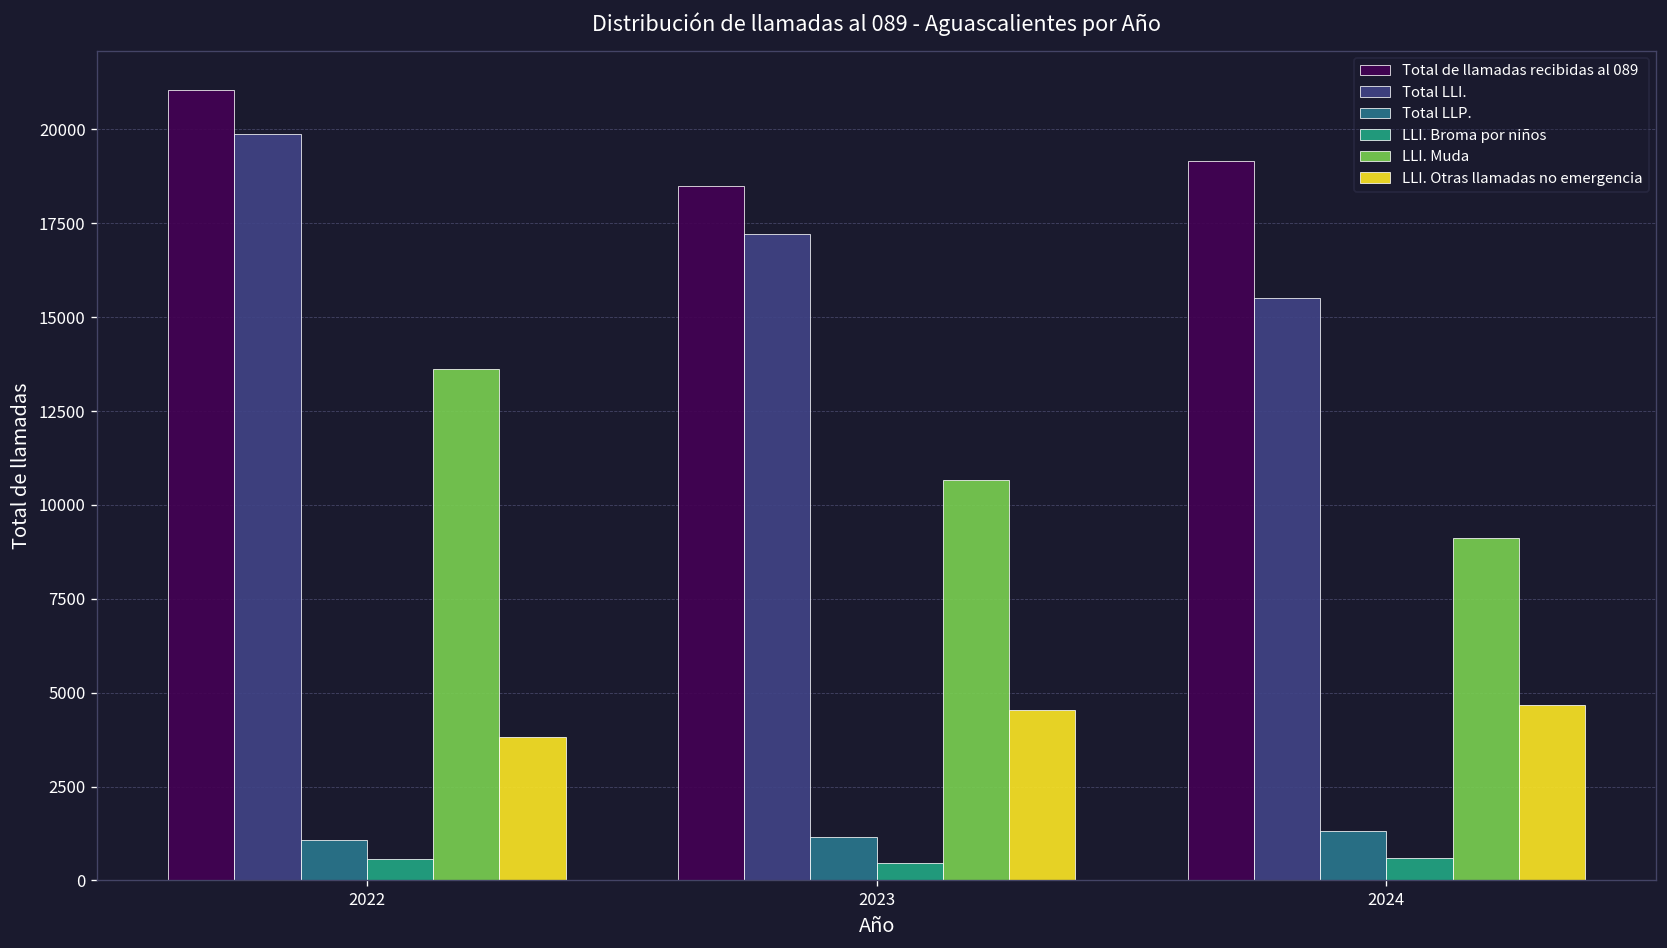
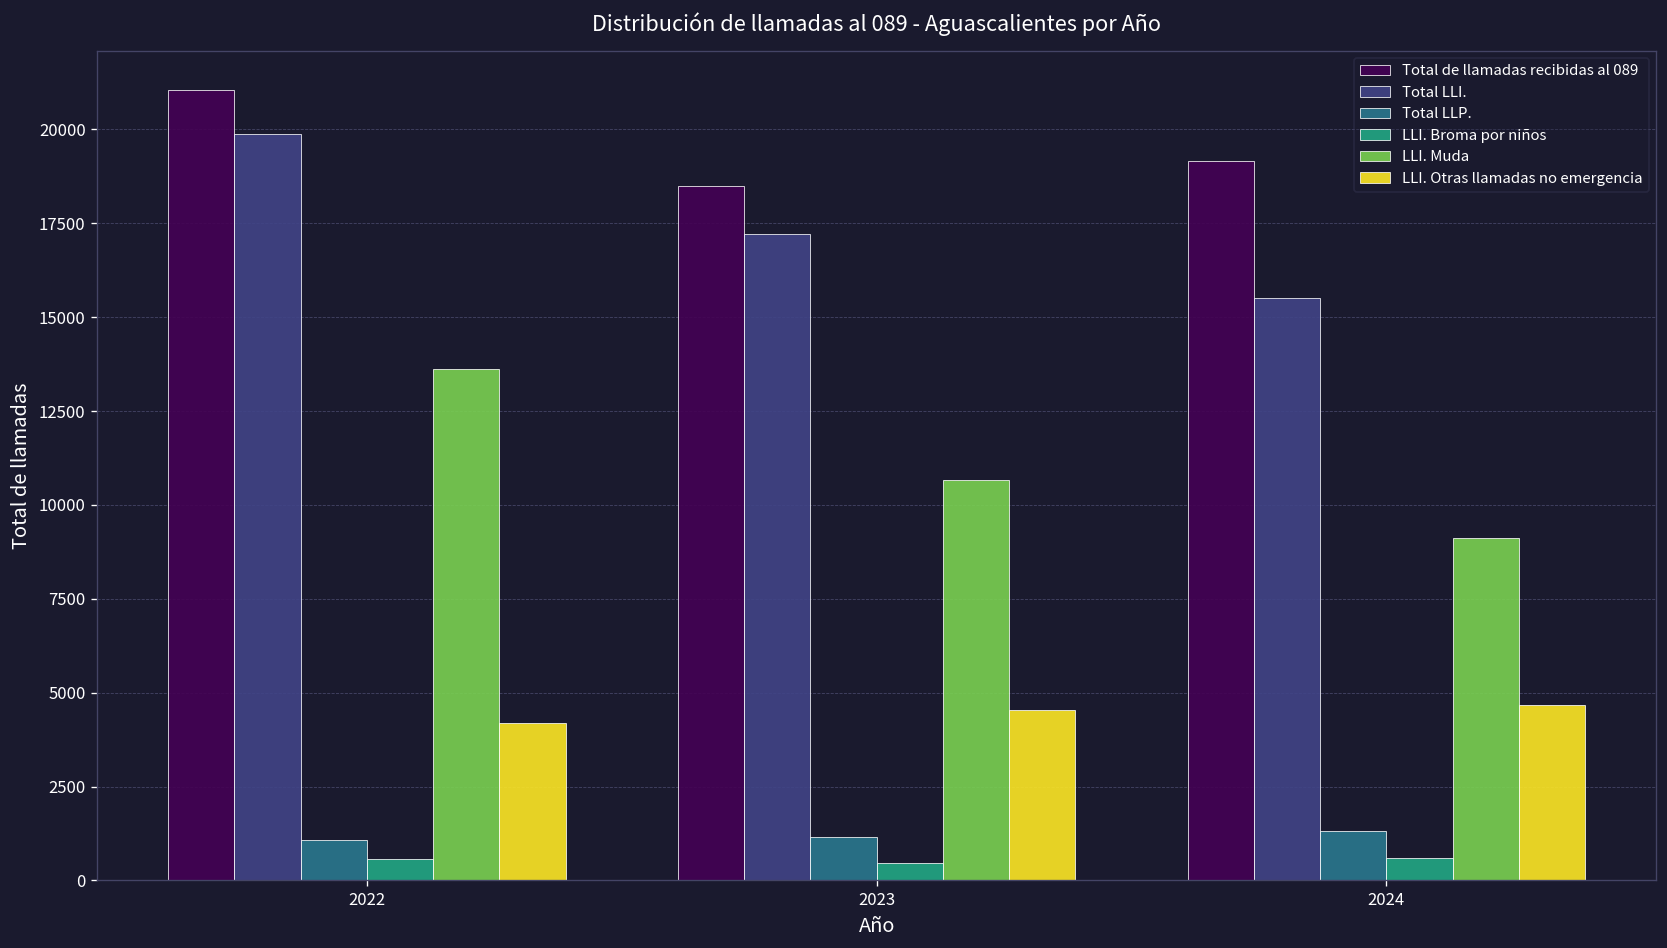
LLI. Otras llamadas no emergencia, 2022: 3800 -> 4200
